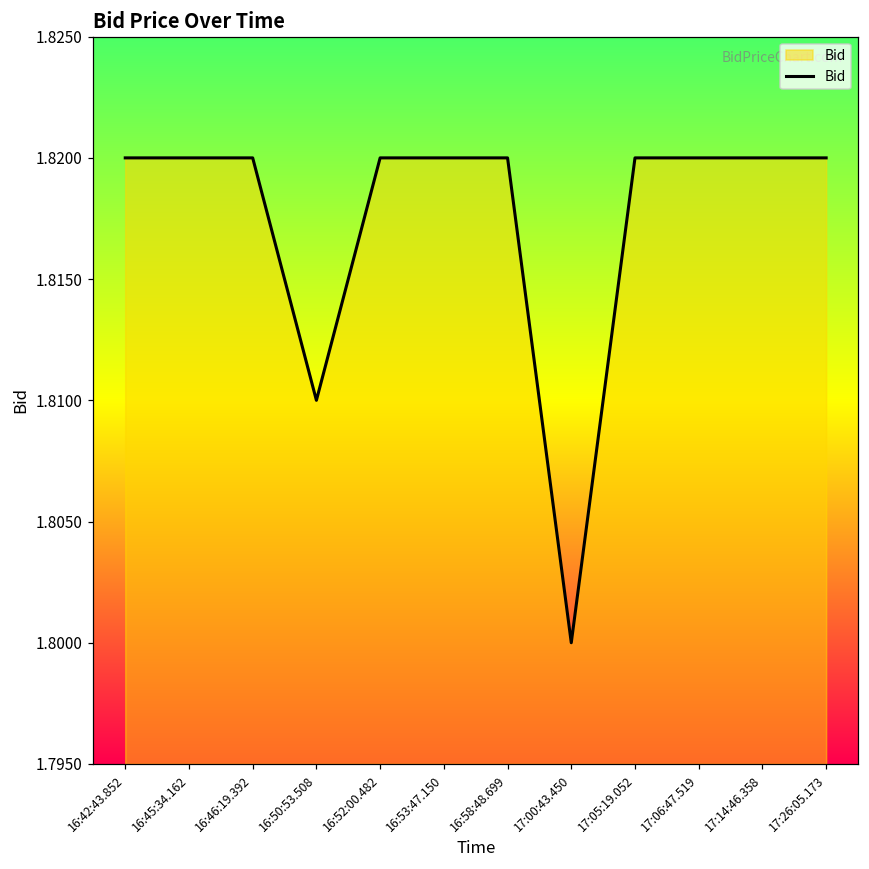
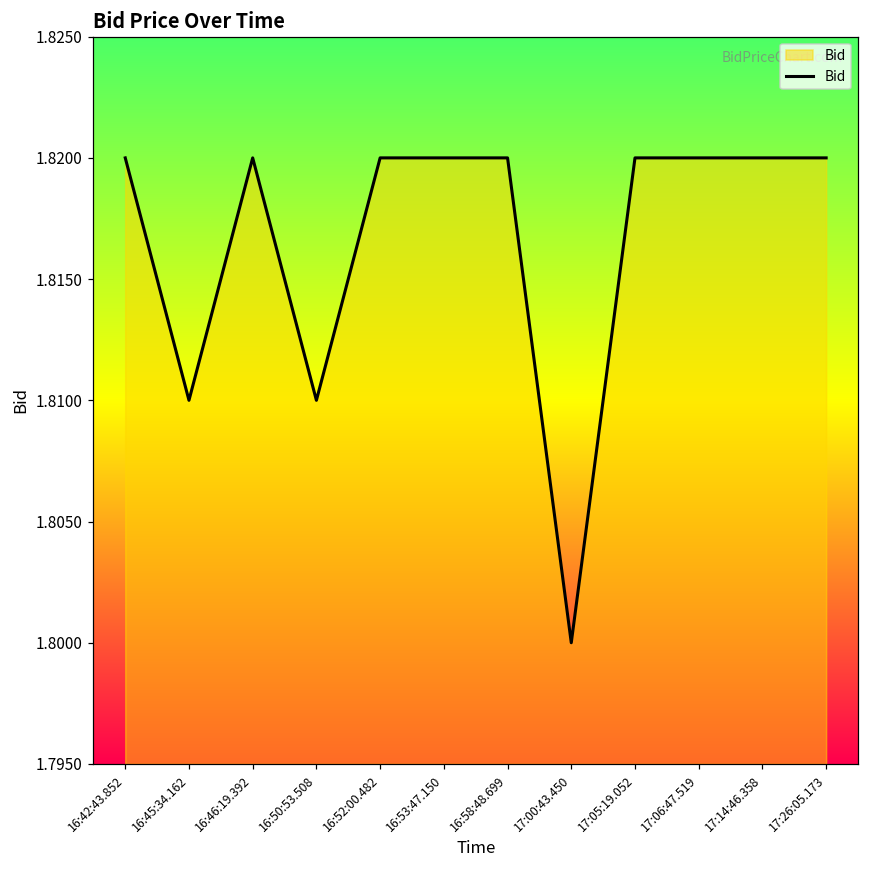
16:45:34.162: 1.82 -> 1.81
